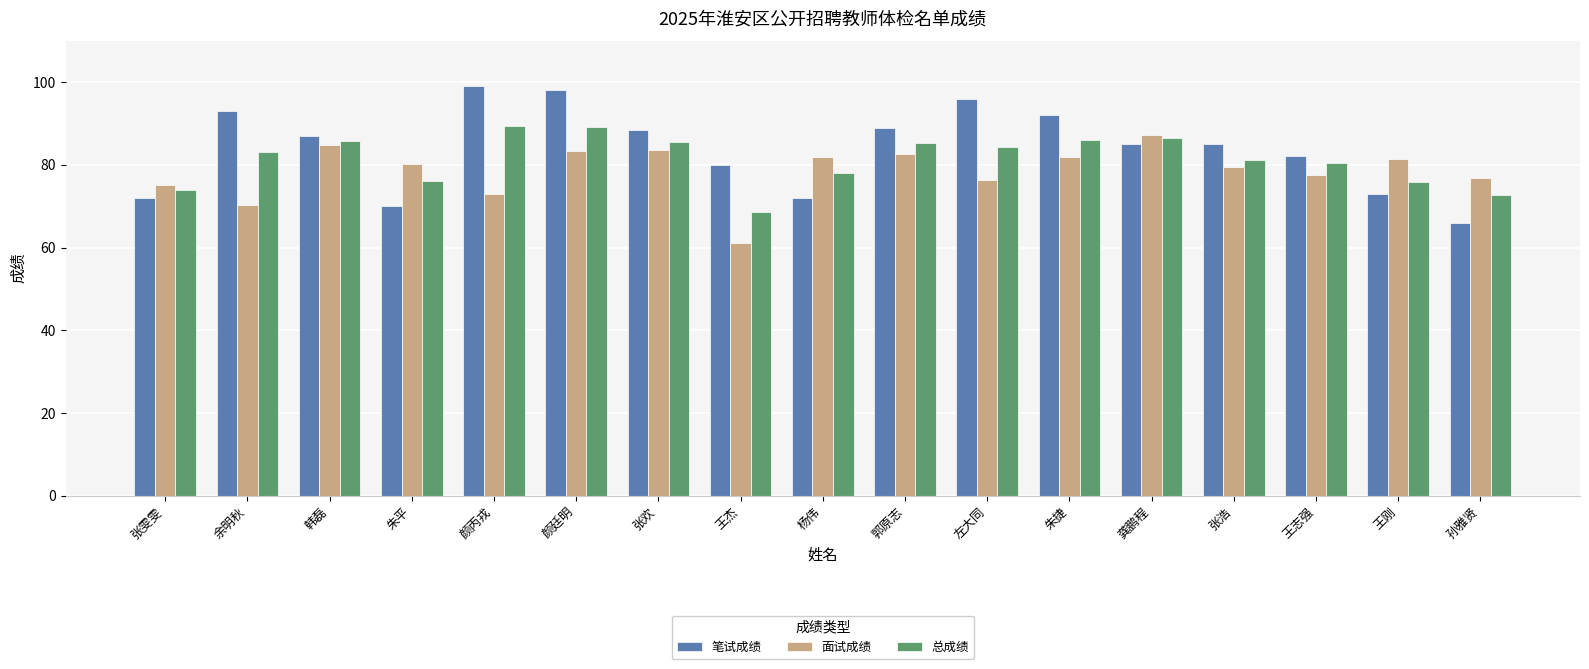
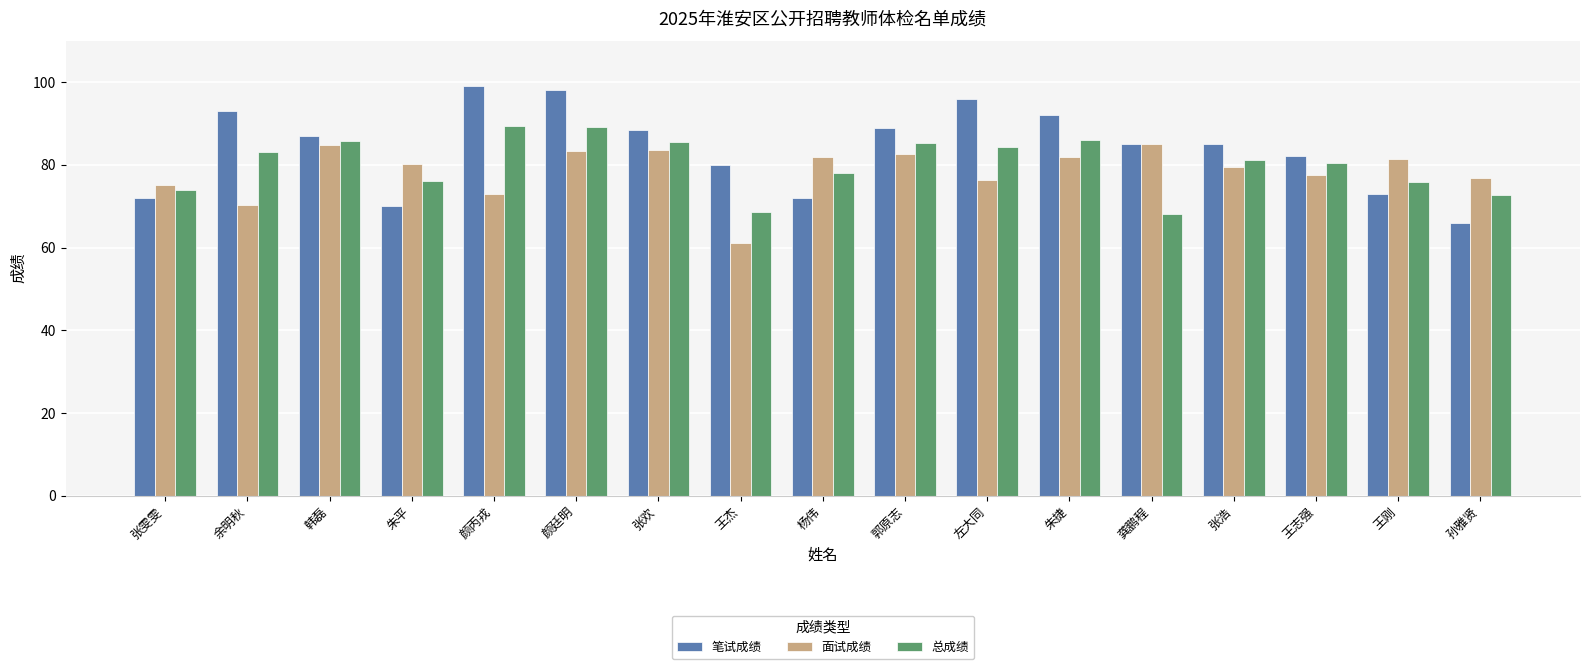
面试成绩, 龚鹏程: 87 -> 85
总成绩, 龚鹏程: 86 -> 68
